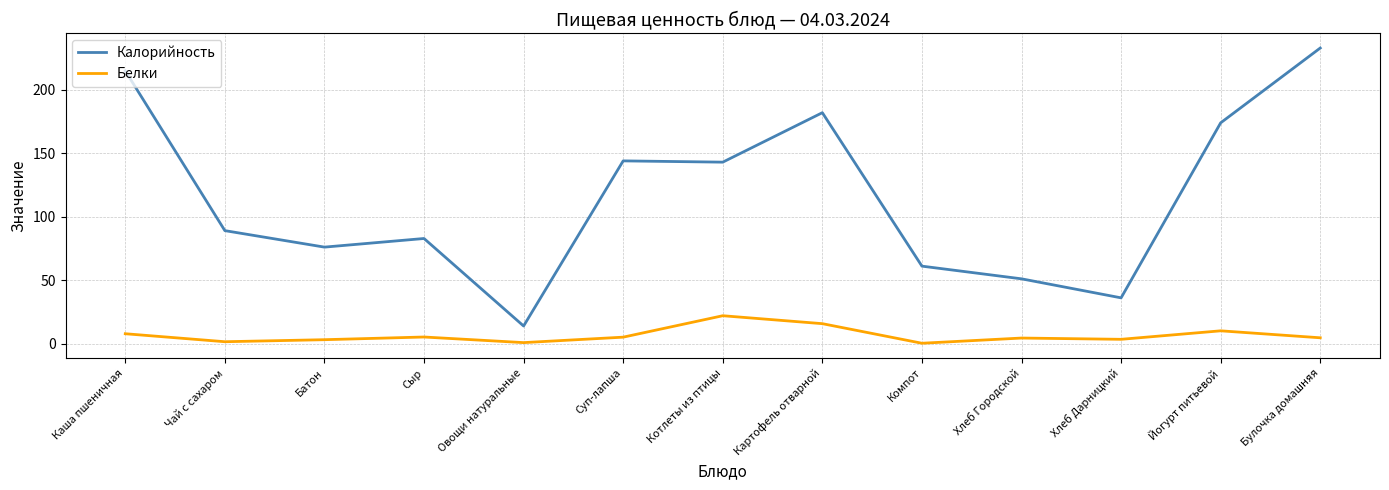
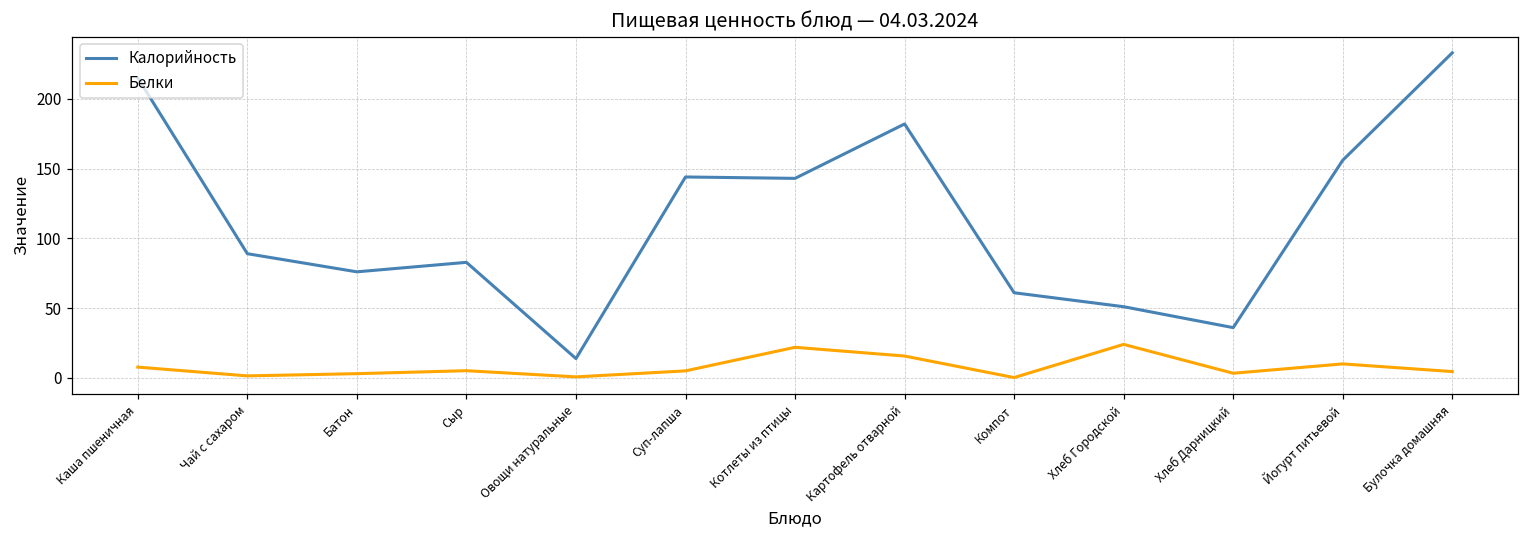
Белки, Хлеб Городской: 4 -> 24
Калорийность, Йогурт питьевой: 174 -> 156
